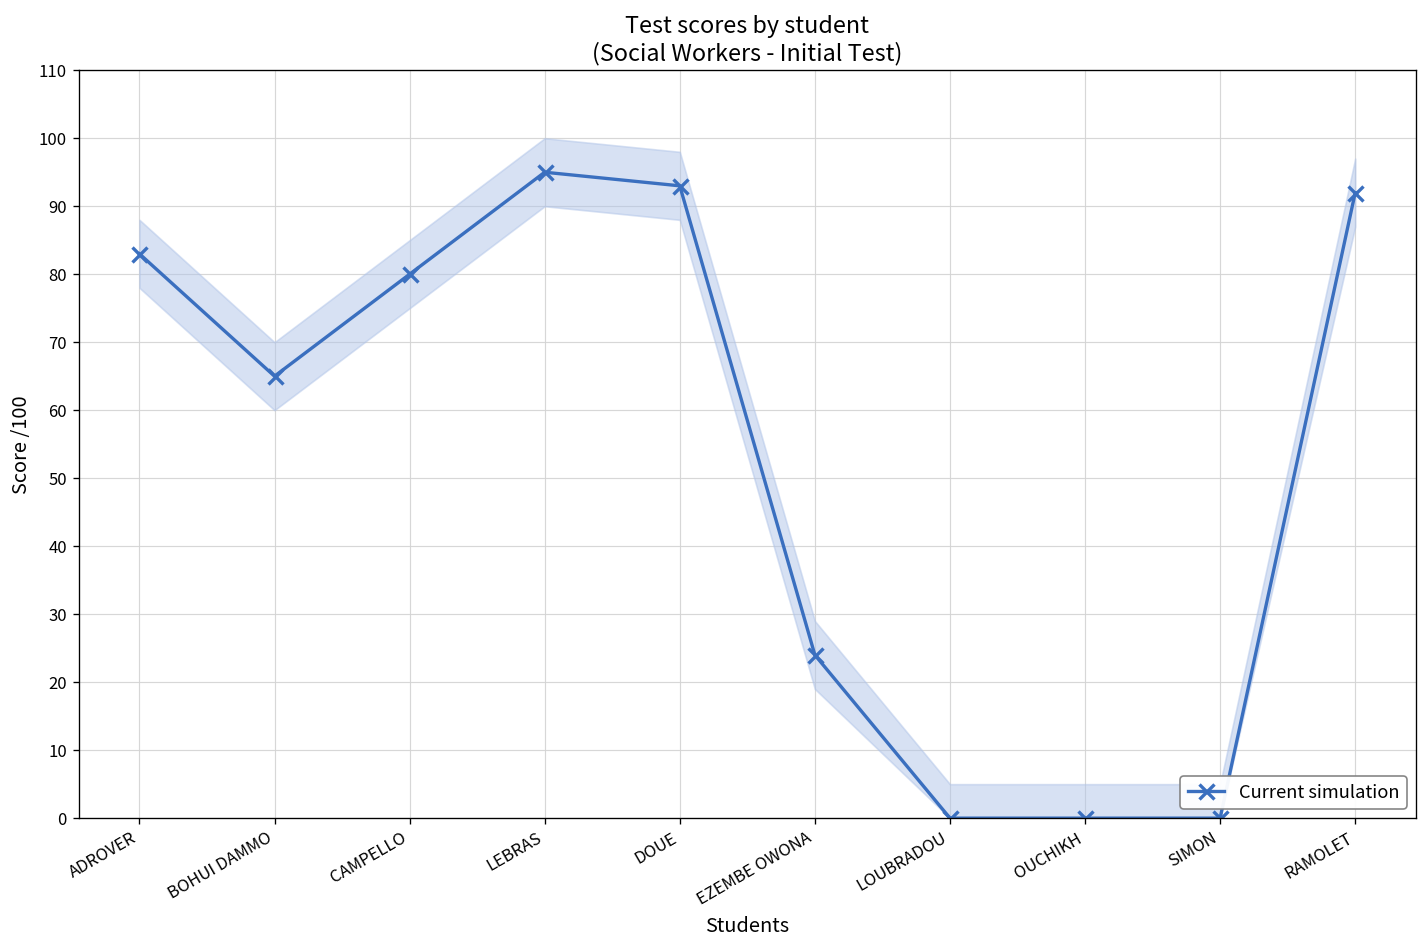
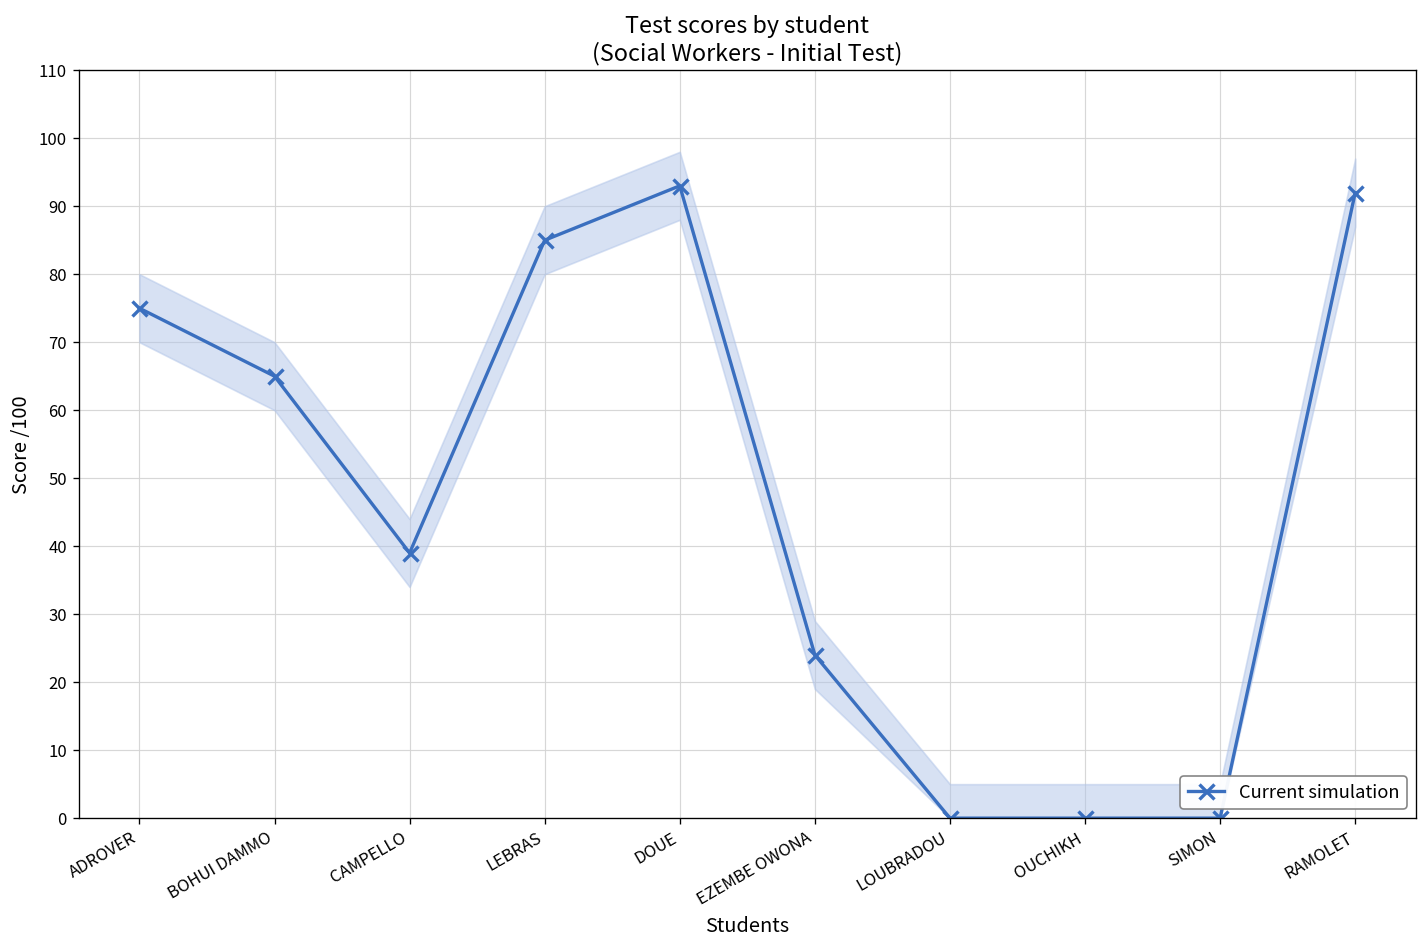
Current simulation, ADROVER: 83 -> 75
Current simulation, CAMPELLO: 80 -> 39
Current simulation, LEBRAS: 95 -> 85
